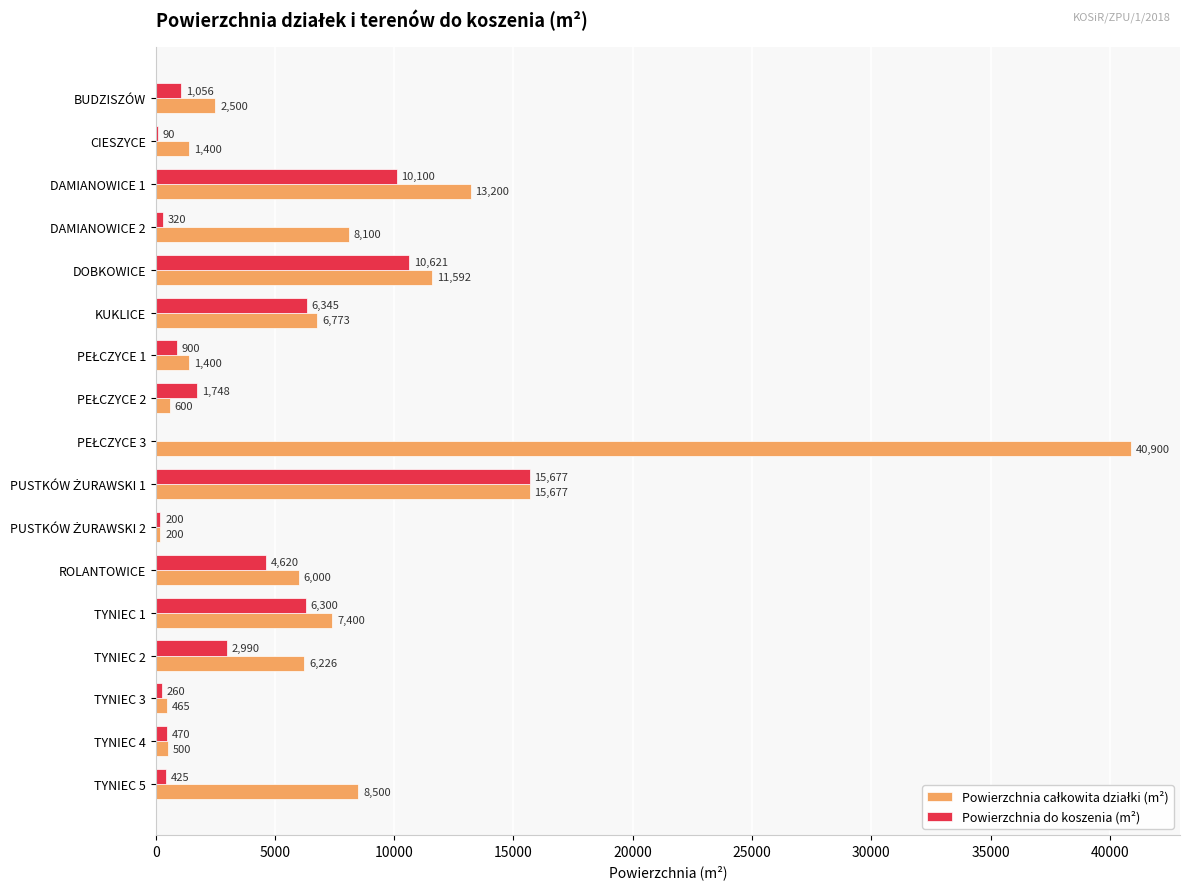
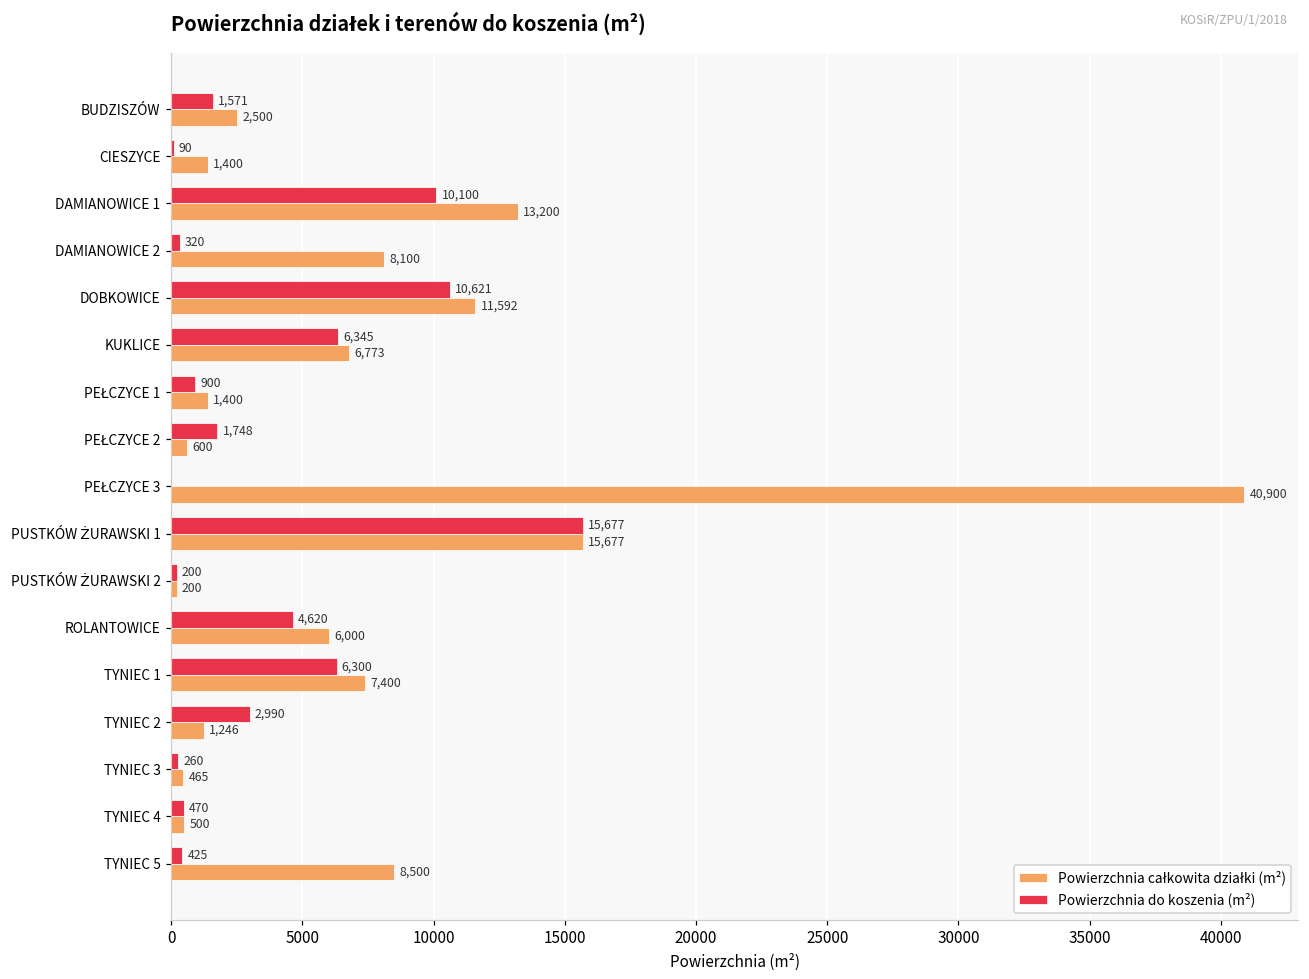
Powierzchnia do koszenia (m²), BUDZISZÓW: 1,056 -> 1,571
Powierzchnia całkowita działki (m²), TYNIEC 2: 6,226 -> 1,246
